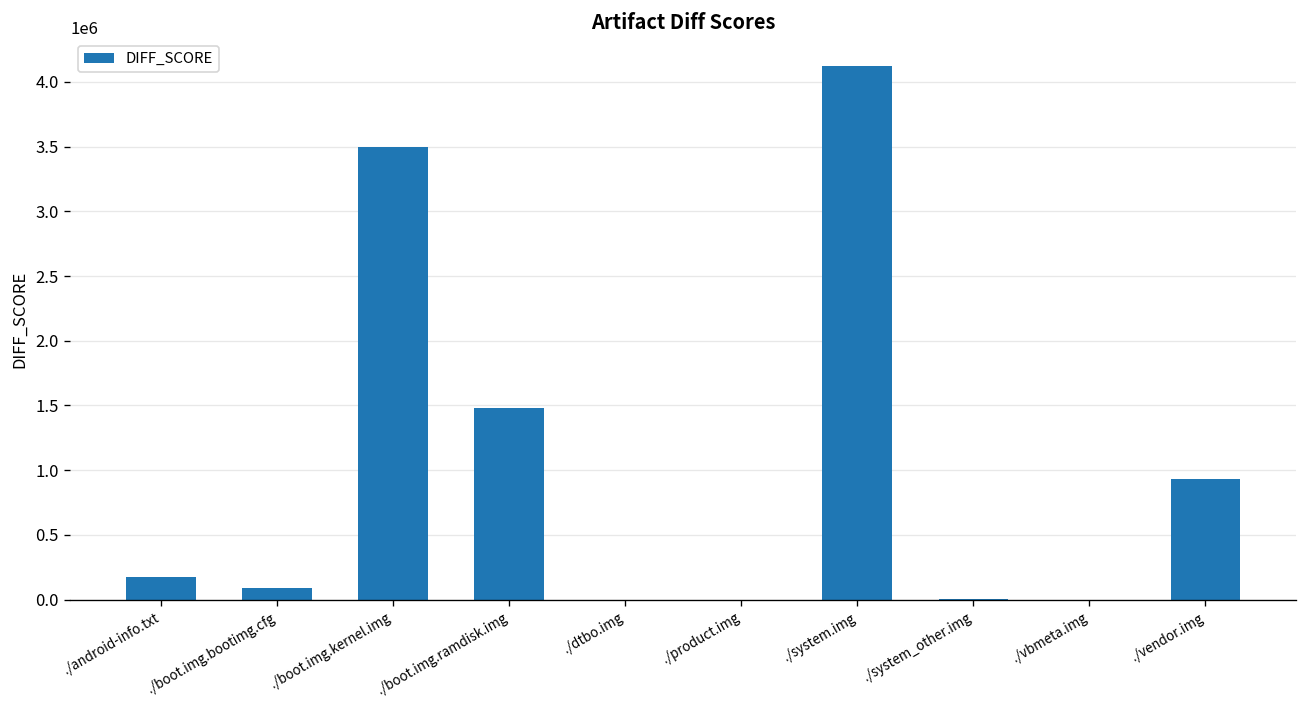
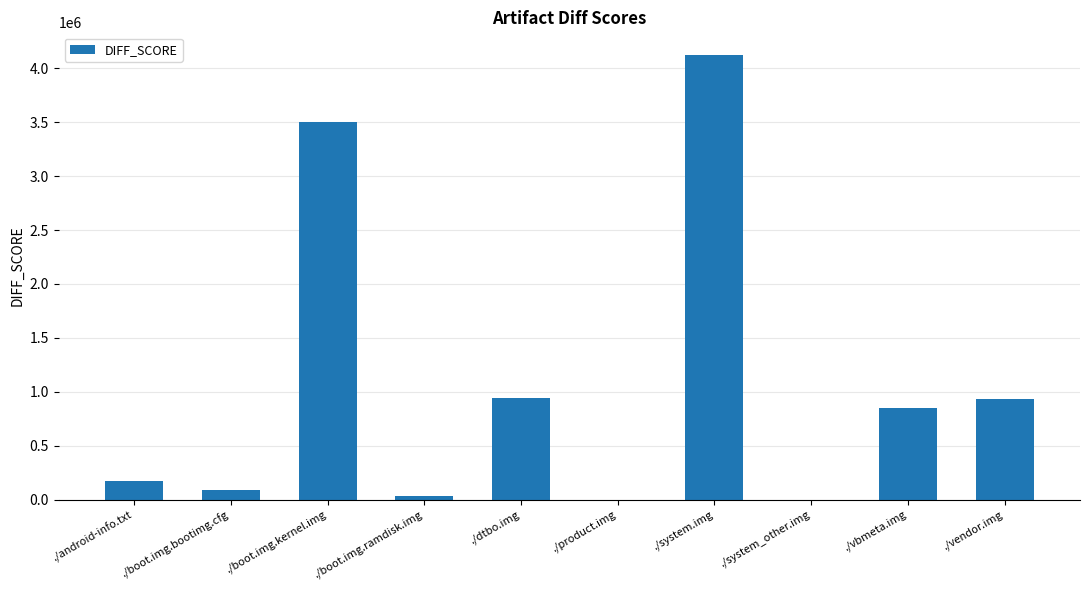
./boot.img.ramdisk.img: 1480000 -> 30000
./dtbo.img: 0 -> 940000
./vbmeta.img: 0 -> 850000
